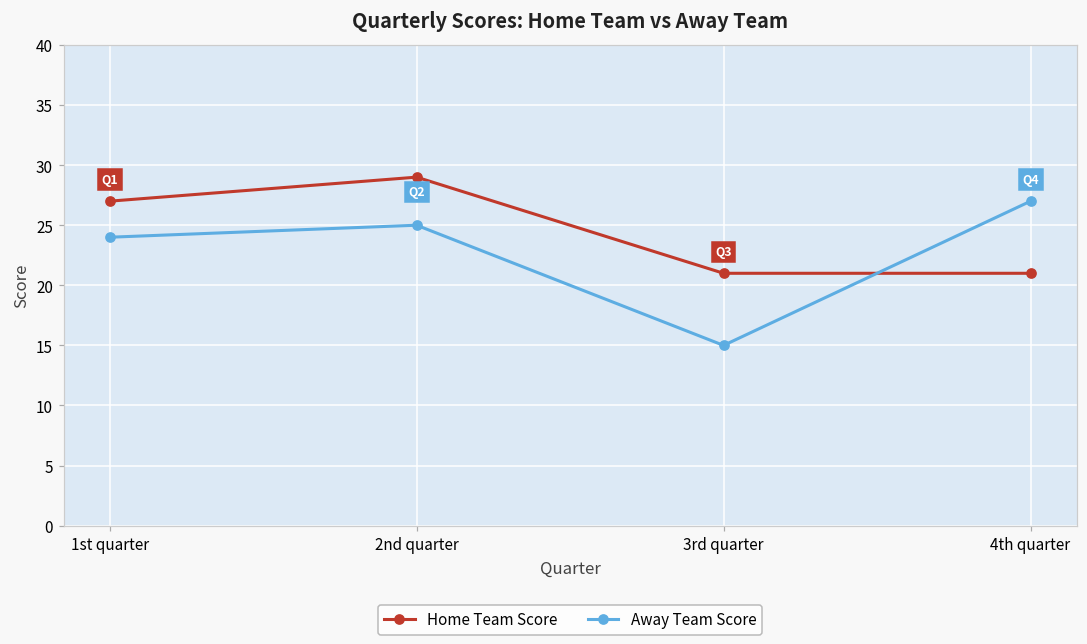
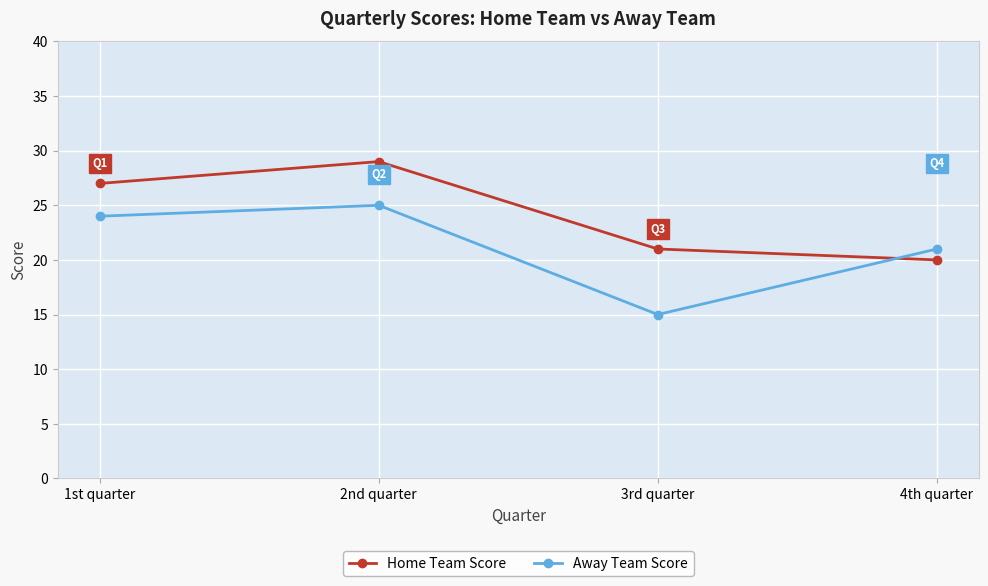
Home Team Score, 4th quarter: 21 -> 20
Away Team Score, 4th quarter: 27 -> 21
